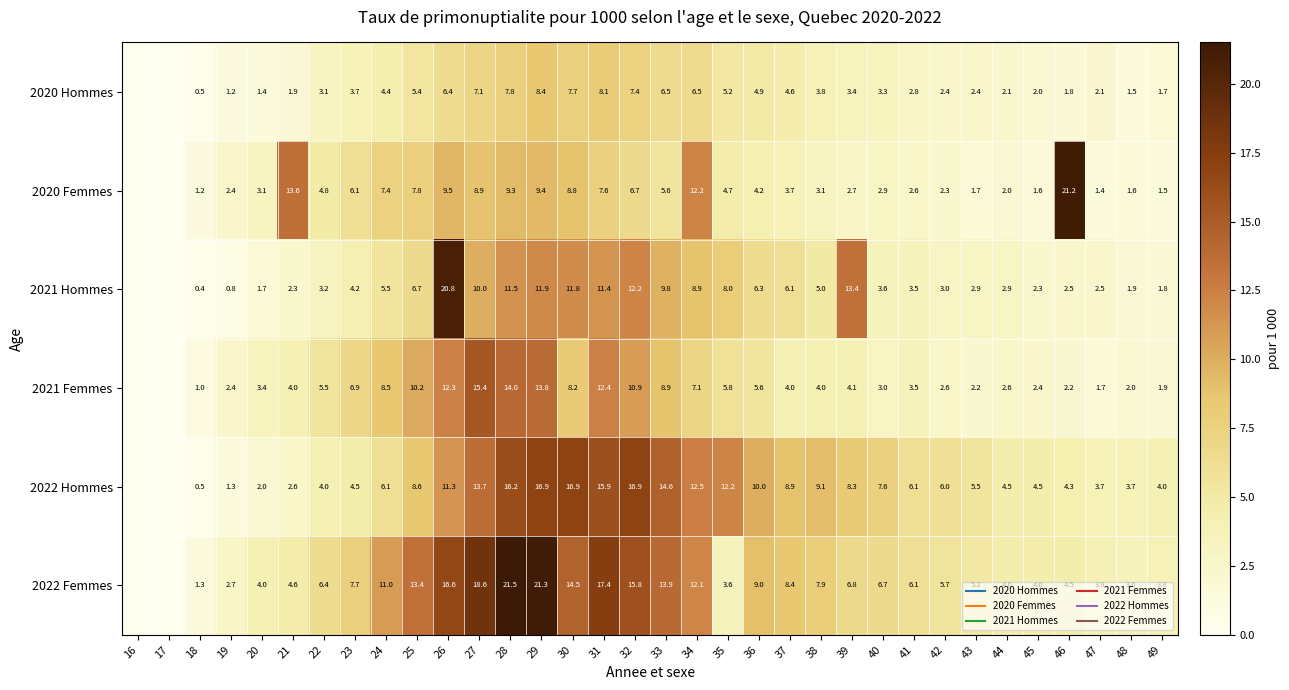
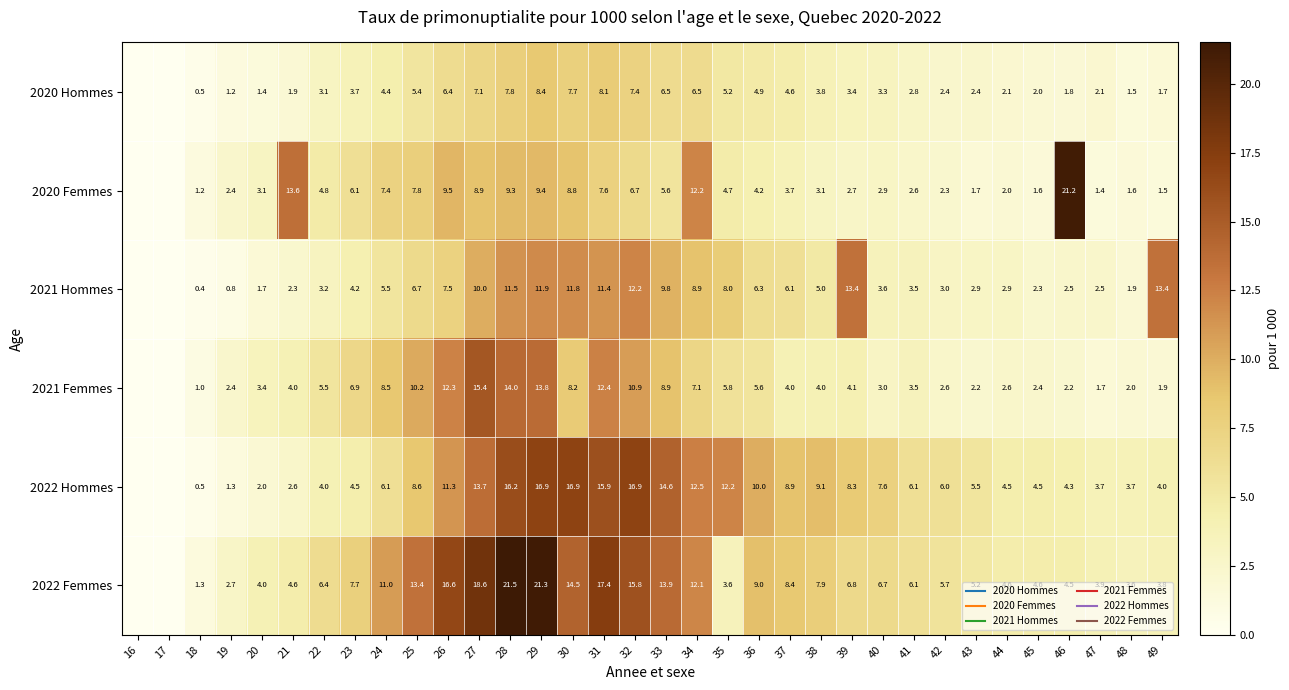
2021 Hommes, 26: 20.8 -> 7.5
2021 Hommes, 49: 1.8 -> 13.4
